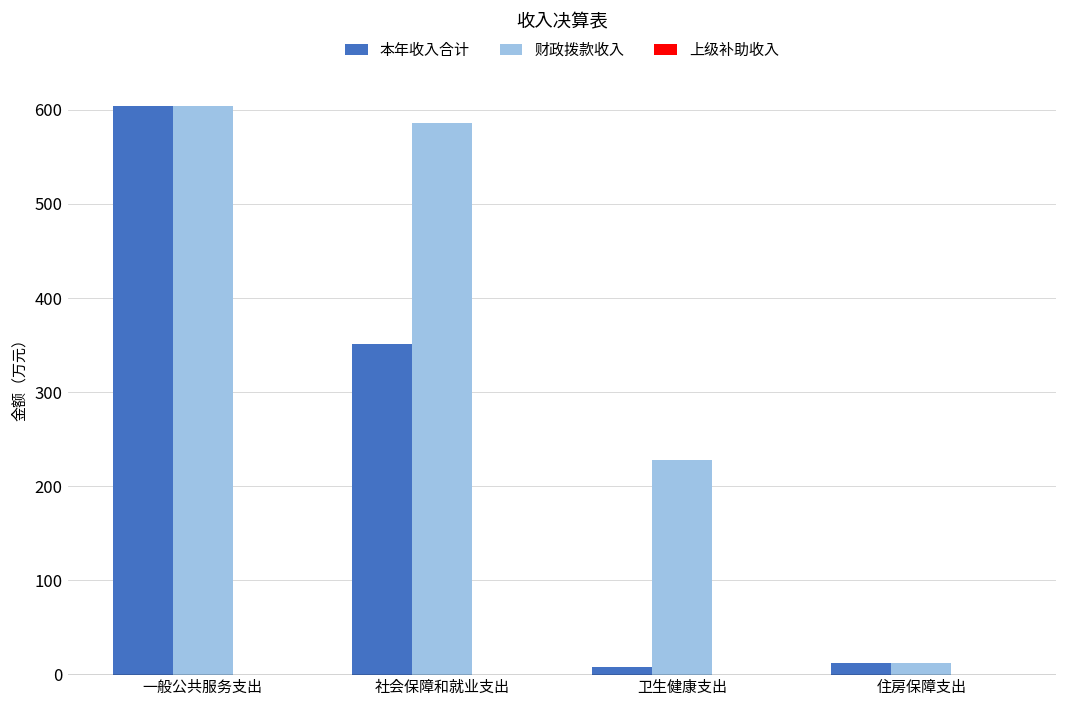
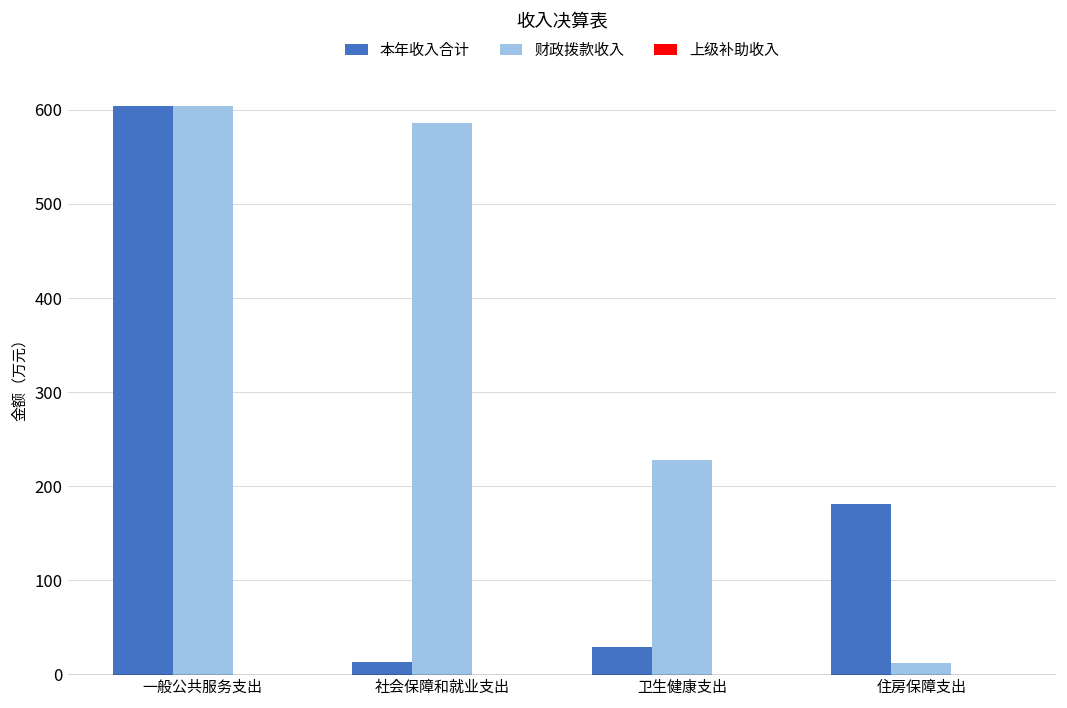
本年收入合计, 社会保障和就业支出: 350 -> 10
本年收入合计, 卫生健康支出: 10 -> 30
本年收入合计, 住房保障支出: 10 -> 180
